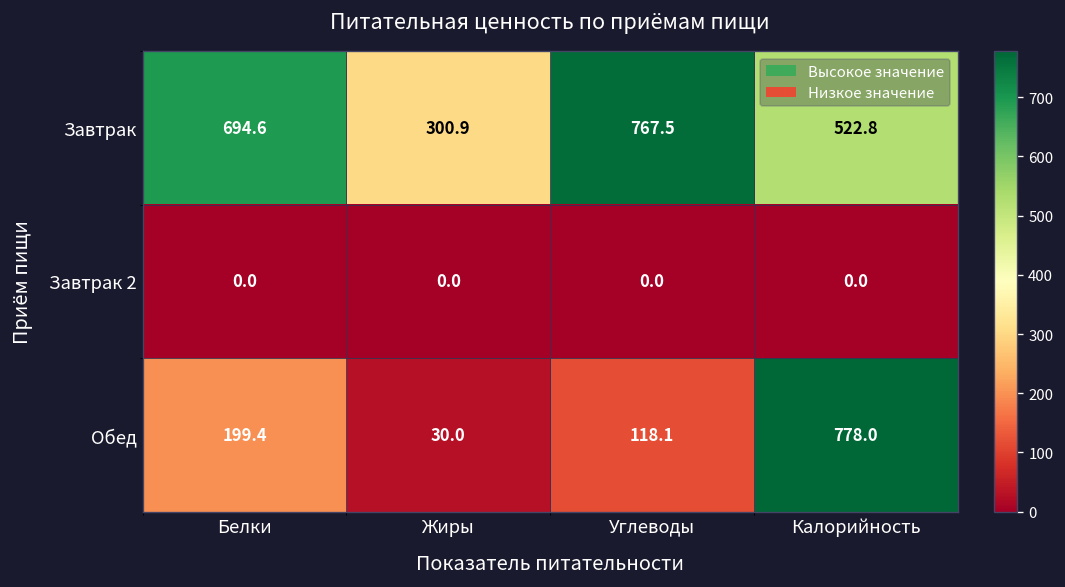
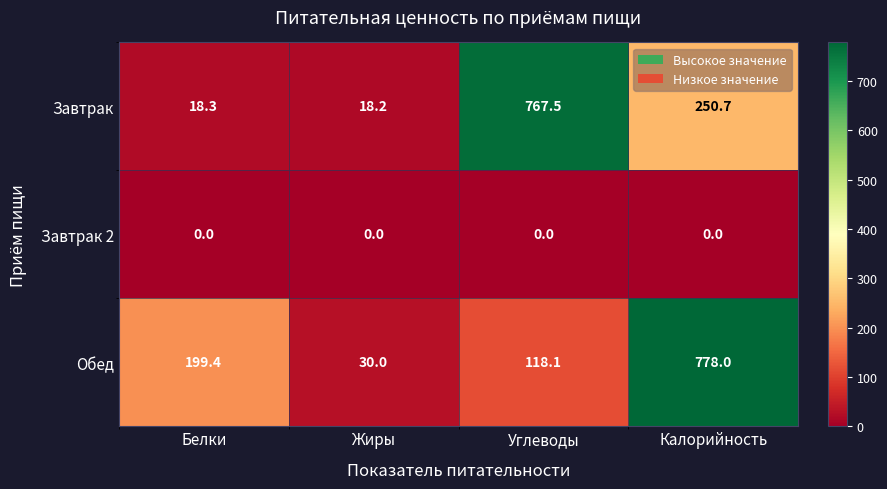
Завтрак, Белки: 694.6 -> 18.3
Завтрак, Жиры: 300.9 -> 18.2
Завтрак, Калорийность: 522.8 -> 250.7
